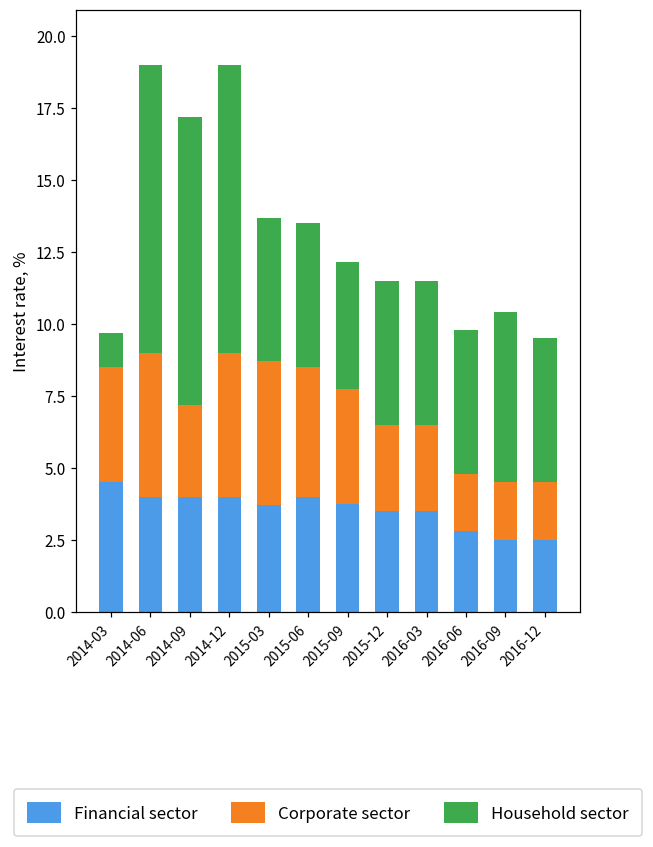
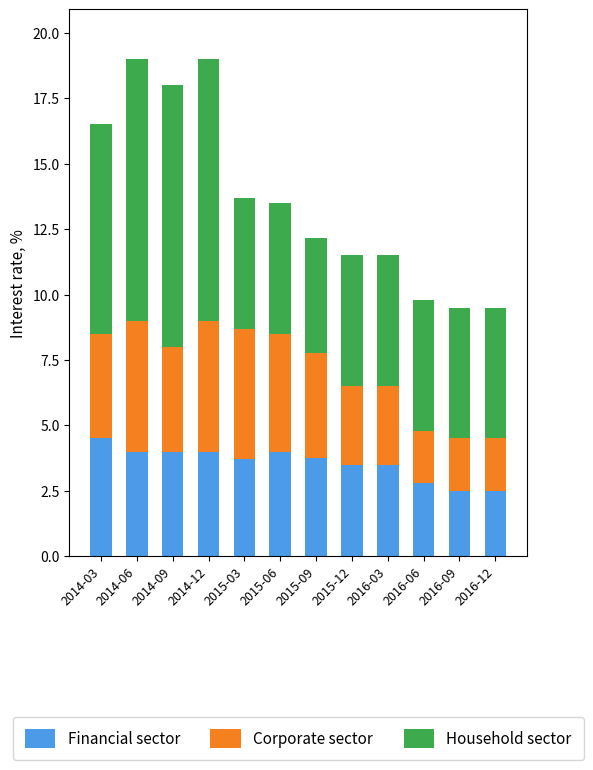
Household sector, 2014-03: 1.2 -> 8.0
Corporate sector, 2014-09: 3.2 -> 4.0
Household sector, 2016-09: 5.9 -> 5.0
